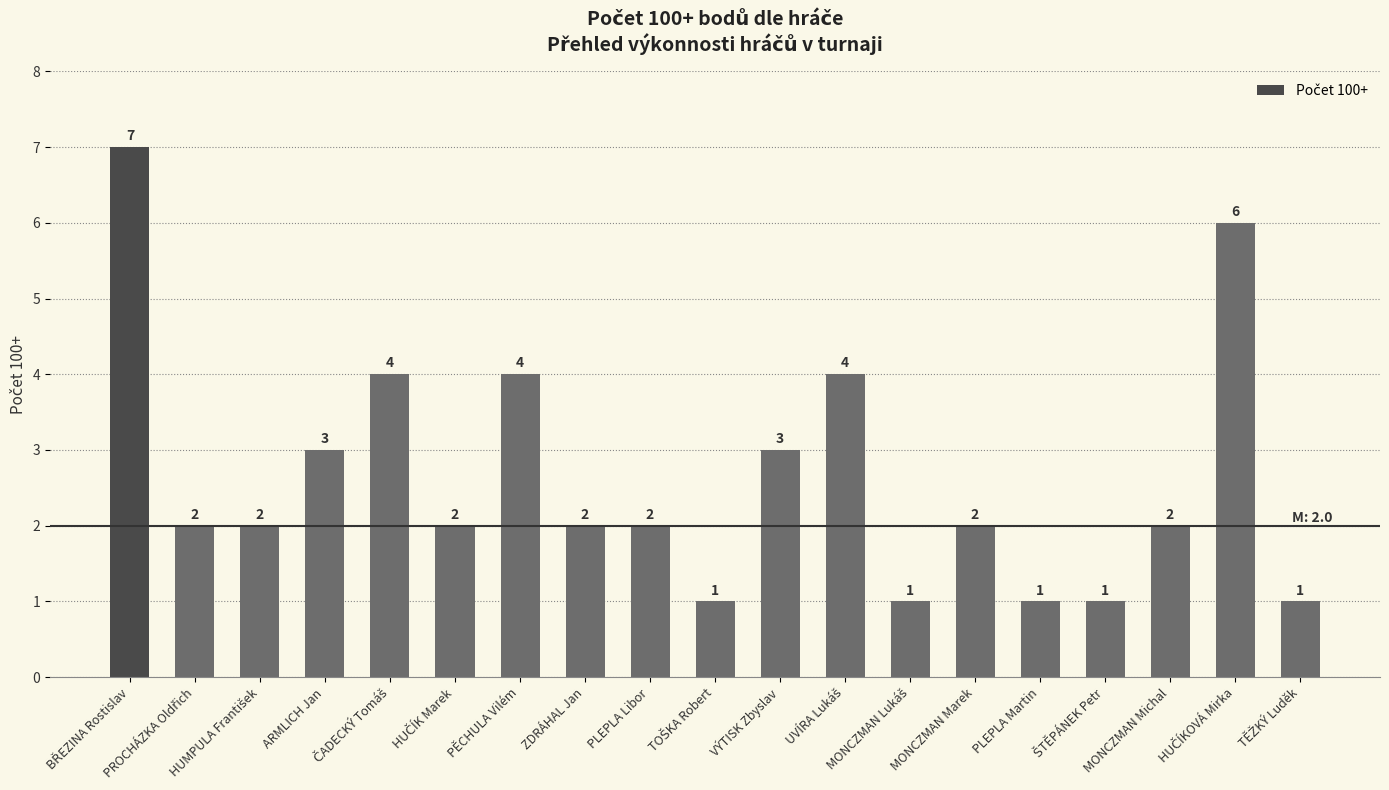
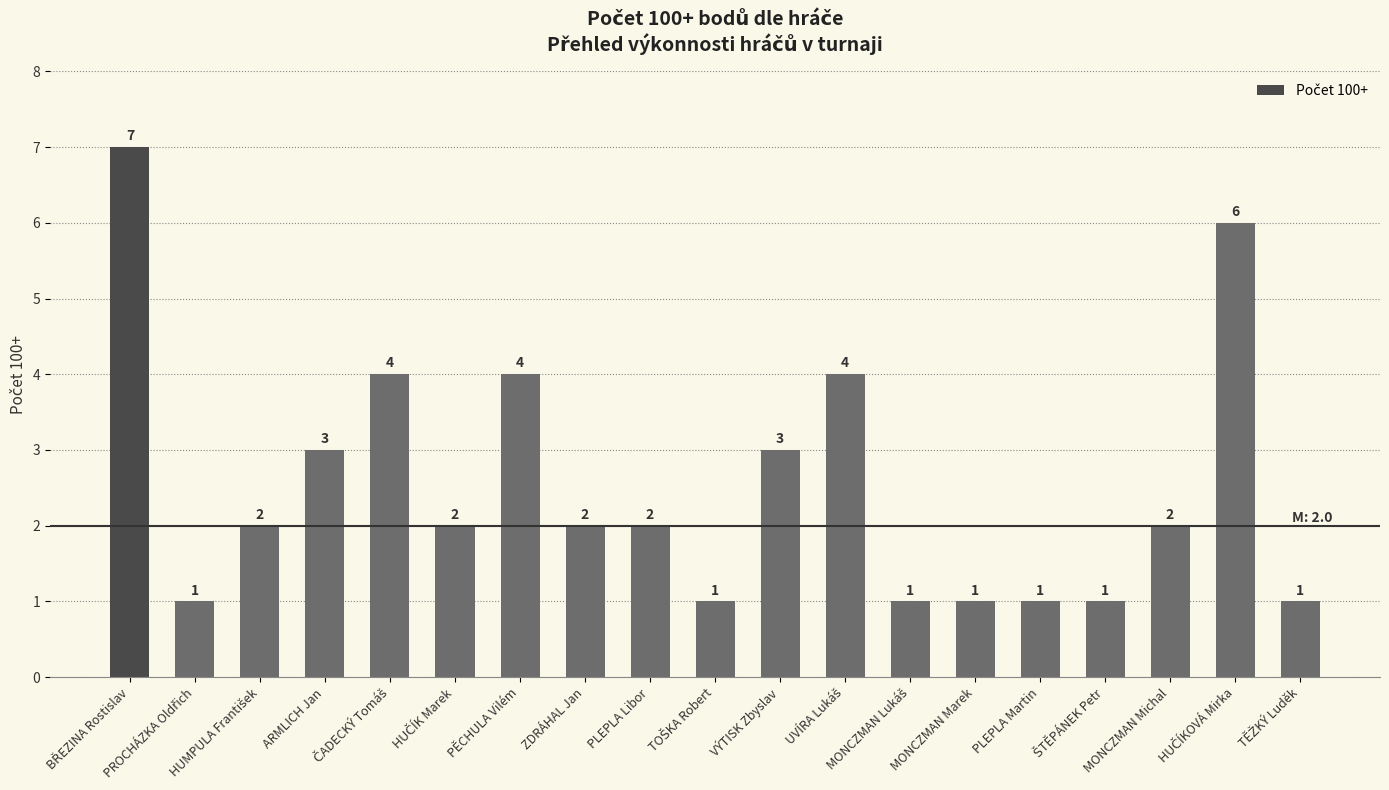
PROCHÁZKA Oldřich: 2 -> 1
MONCZMAN Marek: 2 -> 1
